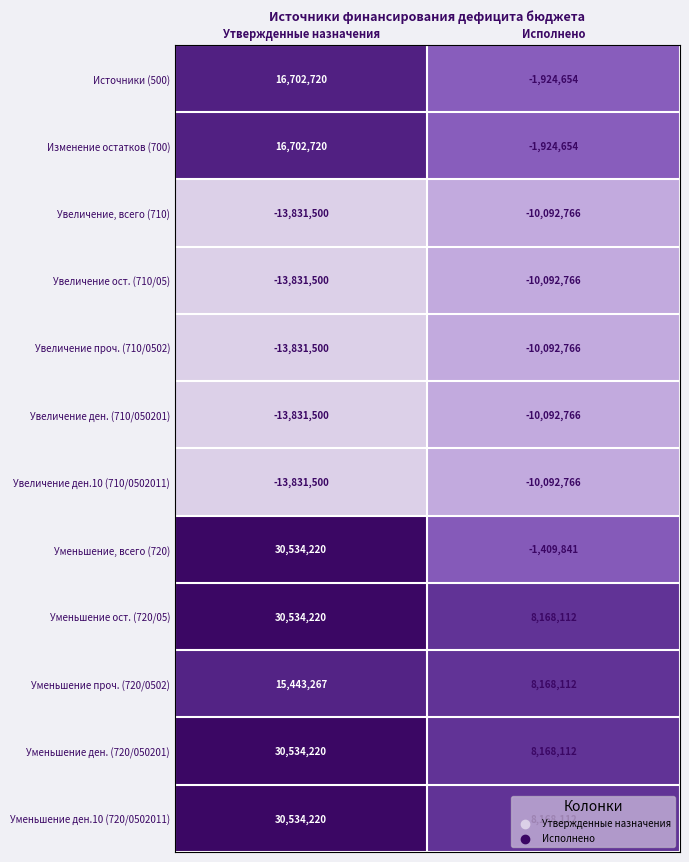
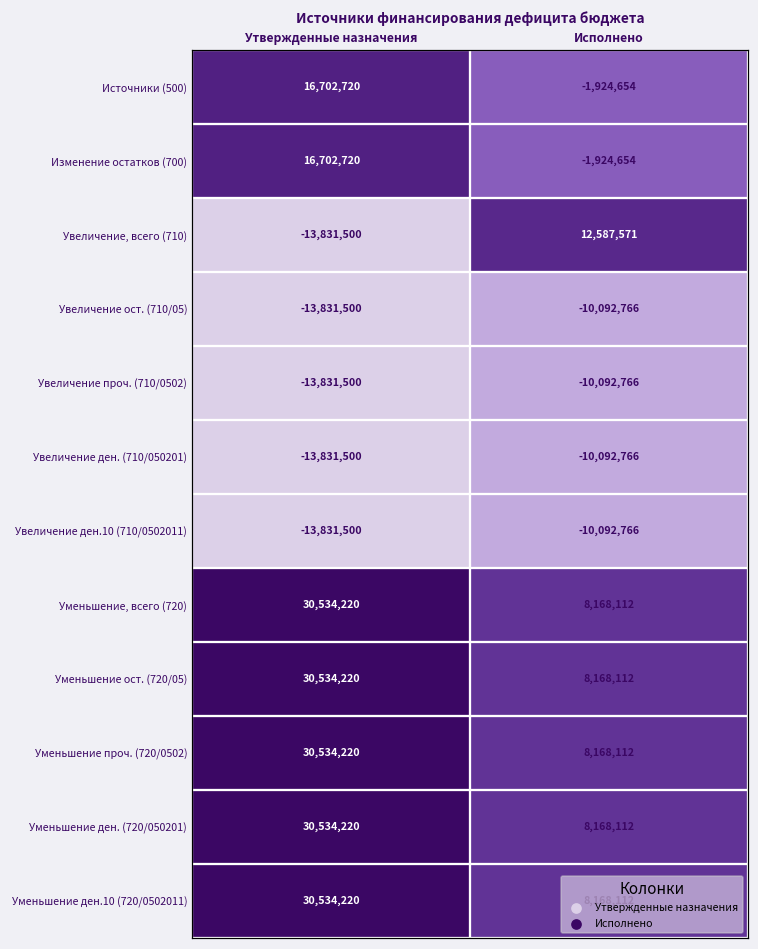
Увеличение, всего (710), Исполнено: -10,092,766 -> 12,587,571
Уменьшение, всего (720), Исполнено: -1,409,841 -> 8,168,112
Уменьшение проч. (720/0502), Утвержденные назначения: 15,443,267 -> 30,534,220
